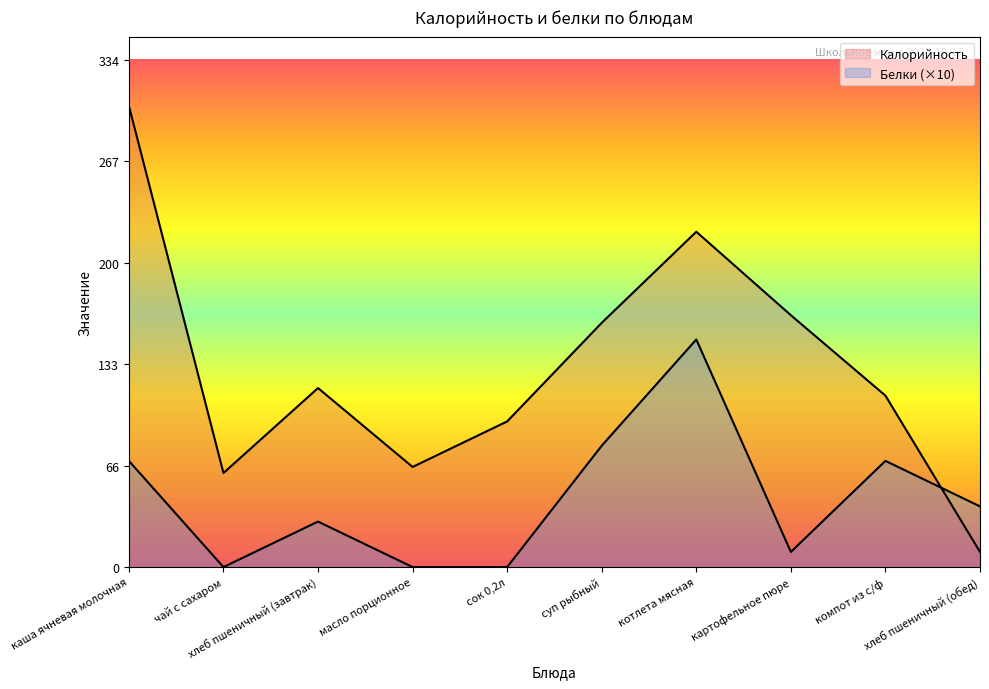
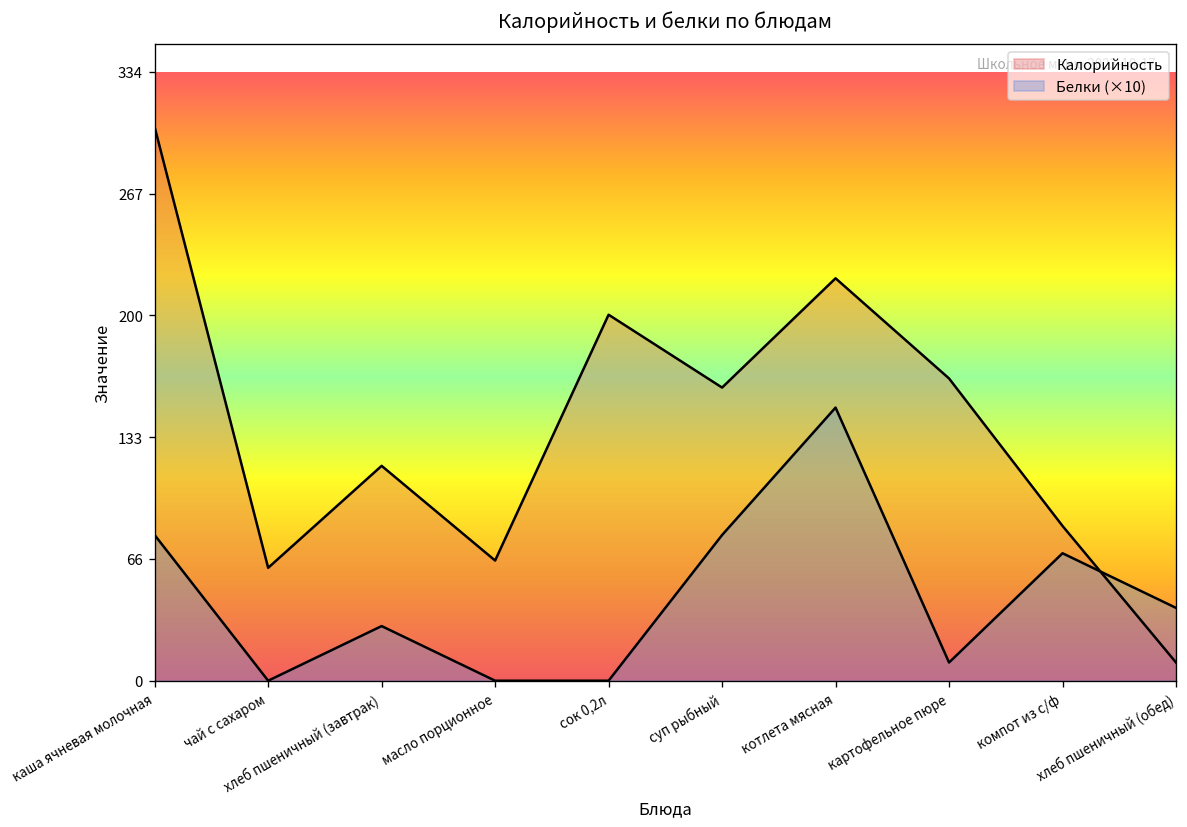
Белки (×10), каша ячневая молочная: 70 -> 80
Калорийность, сок 0,2л: 96 -> 201
Калорийность, компот из с/ф: 113 -> 85
